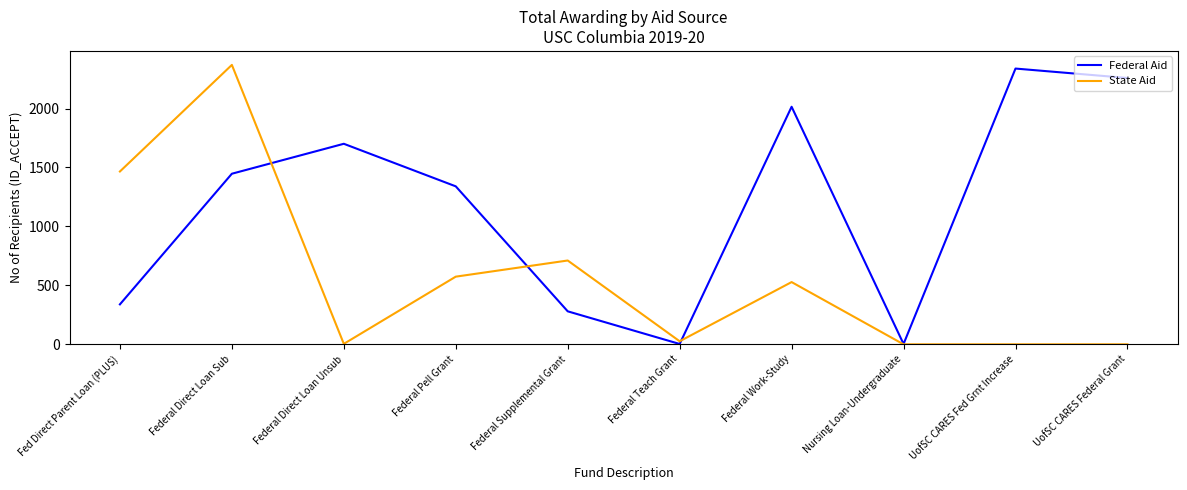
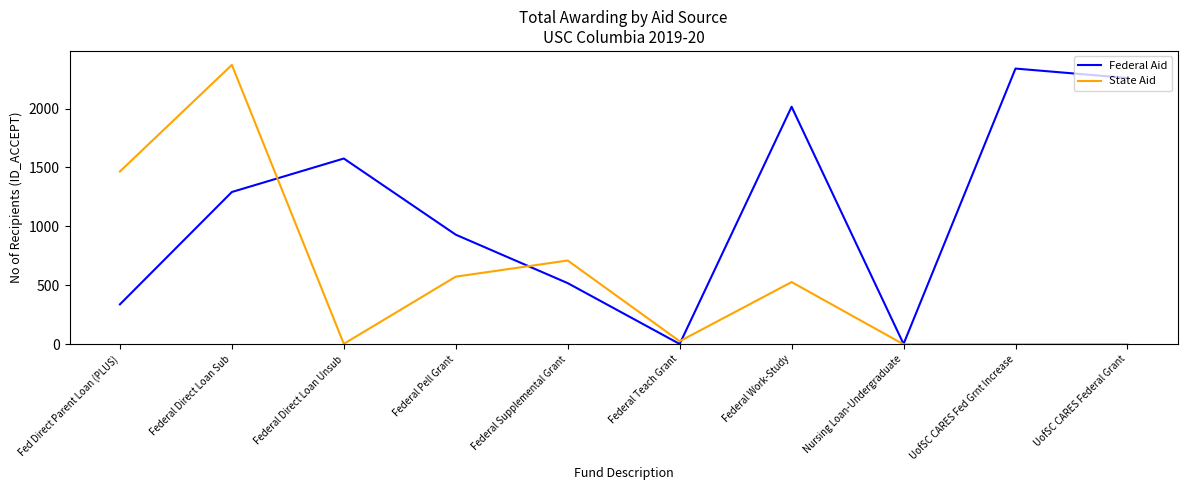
Federal Aid, Federal Direct Loan Sub: 1450 -> 1290
Federal Aid, Federal Direct Loan Unsub: 1700 -> 1580
Federal Aid, Federal Pell Grant: 1340 -> 930
Federal Aid, Federal Supplemental Grant: 280 -> 520
